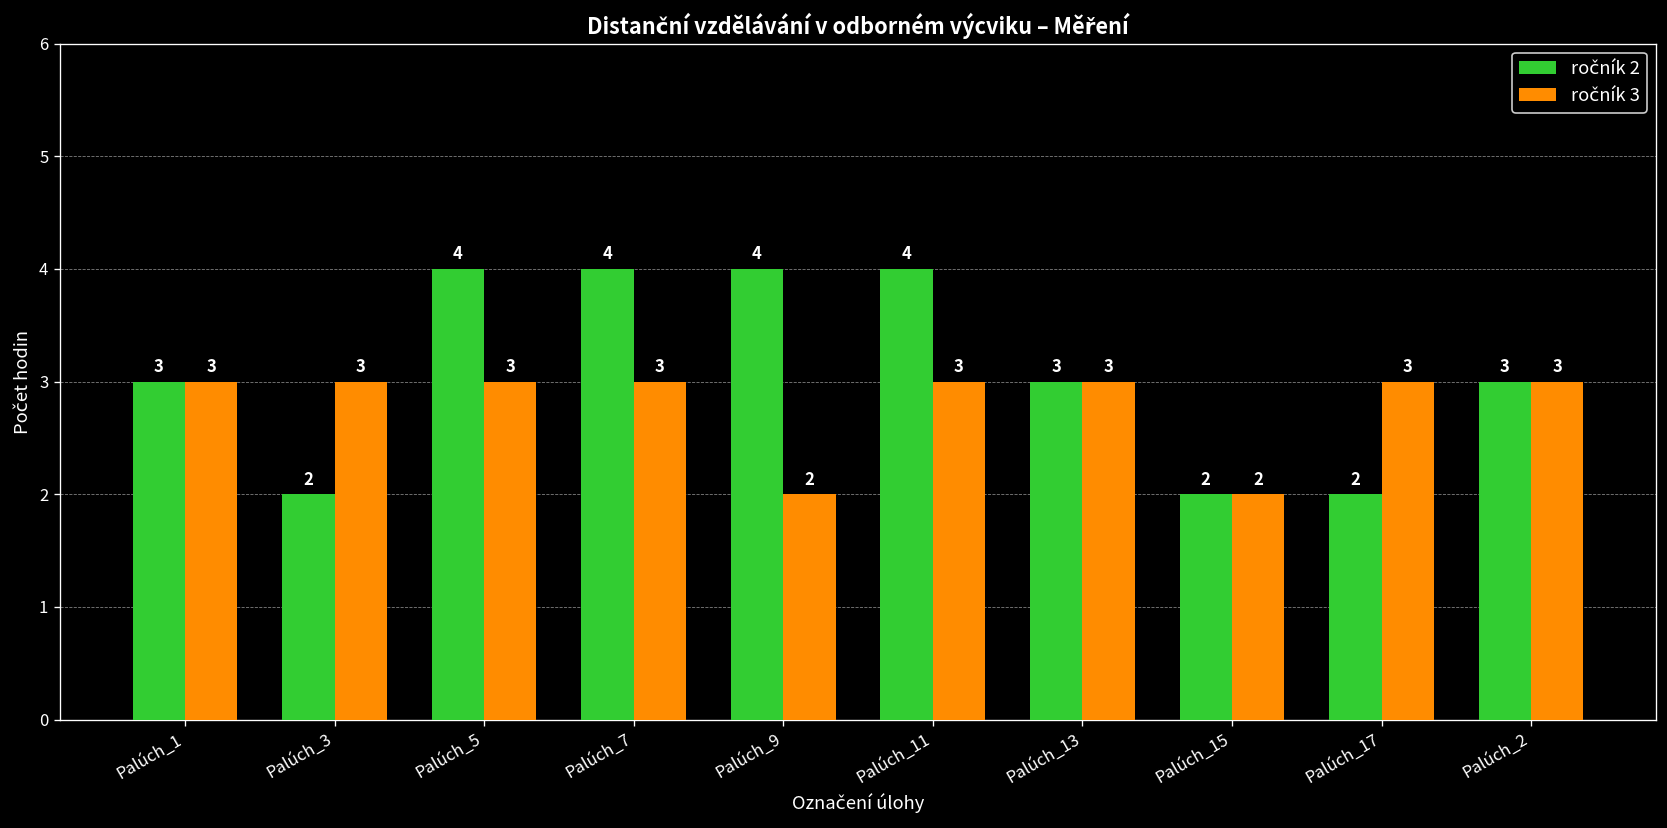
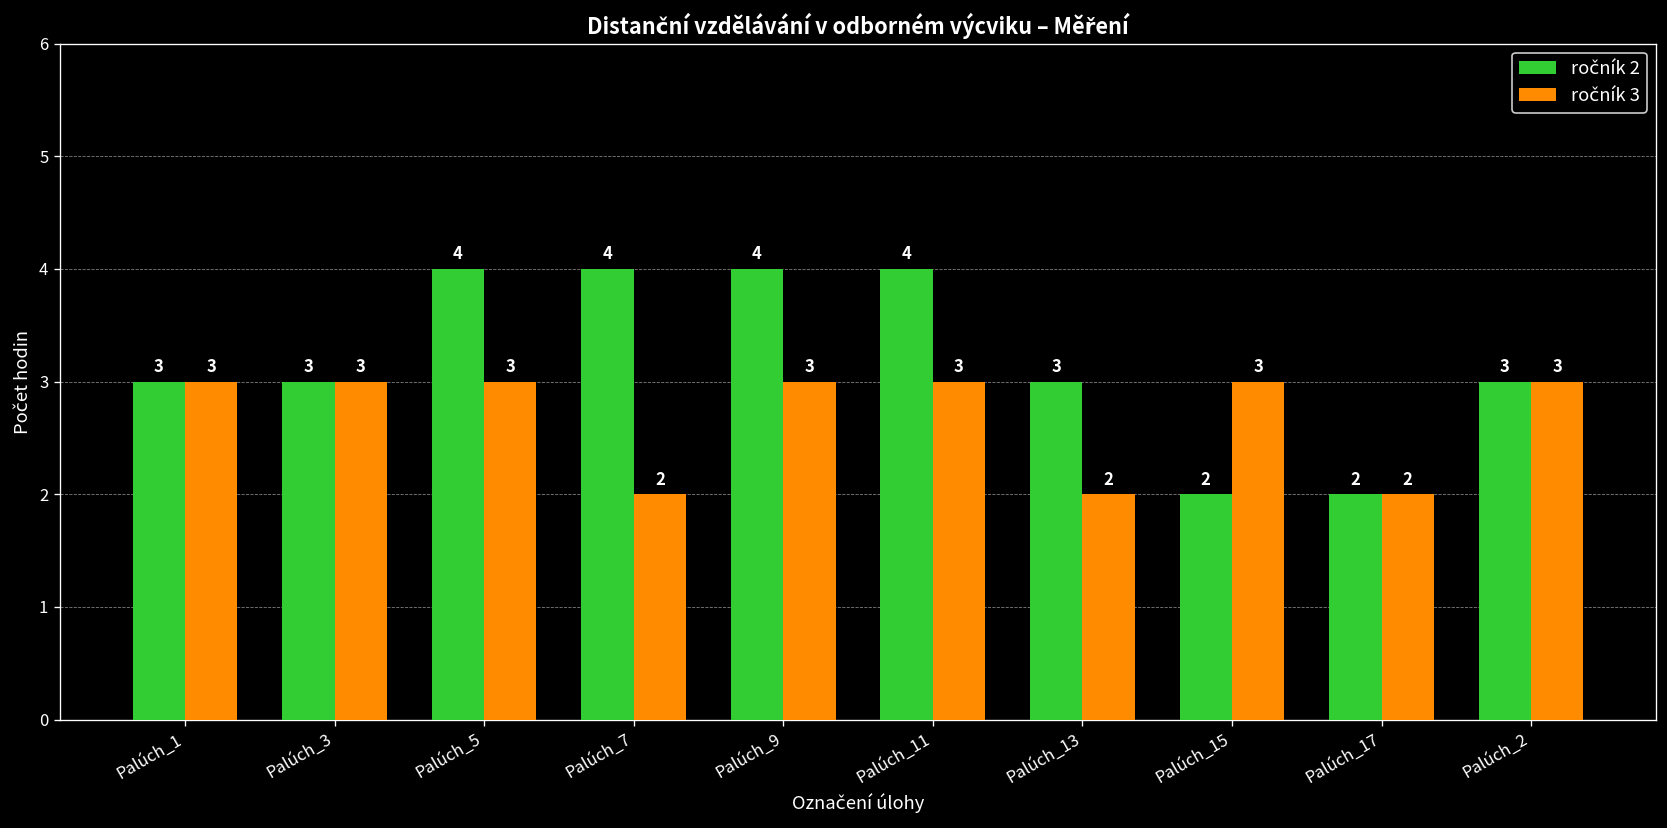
ročník 2, Palúch_3: 2 -> 3
ročník 3, Palúch_7: 3 -> 2
ročník 3, Palúch_9: 2 -> 3
ročník 3, Palúch_13: 3 -> 2
ročník 3, Palúch_15: 2 -> 3
ročník 3, Palúch_17: 3 -> 2
